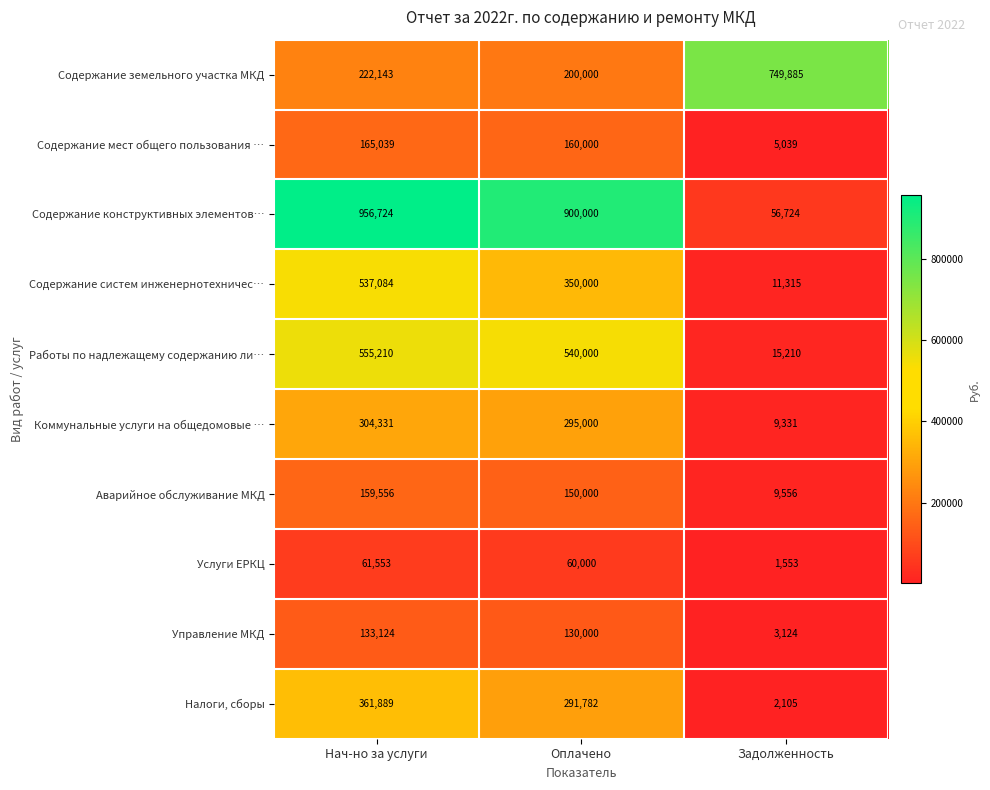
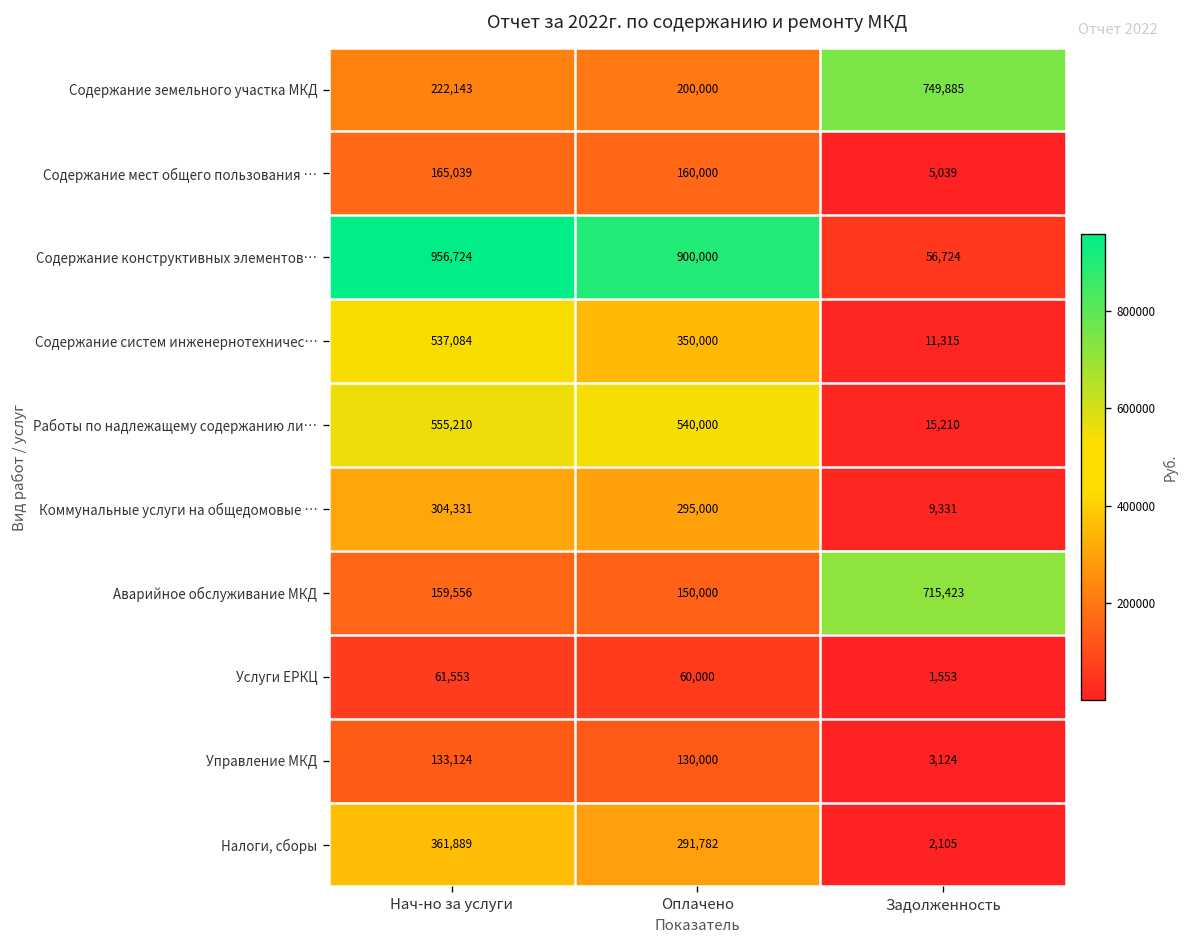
Аварийное обслуживание МКД, Задолженность: 9,556 -> 715,423
